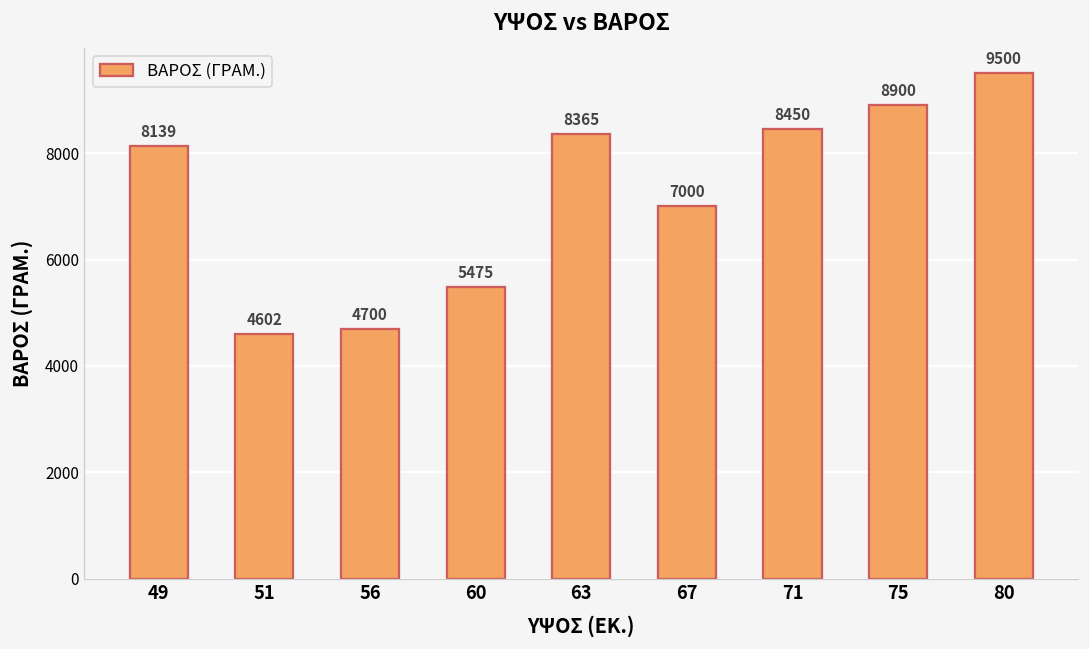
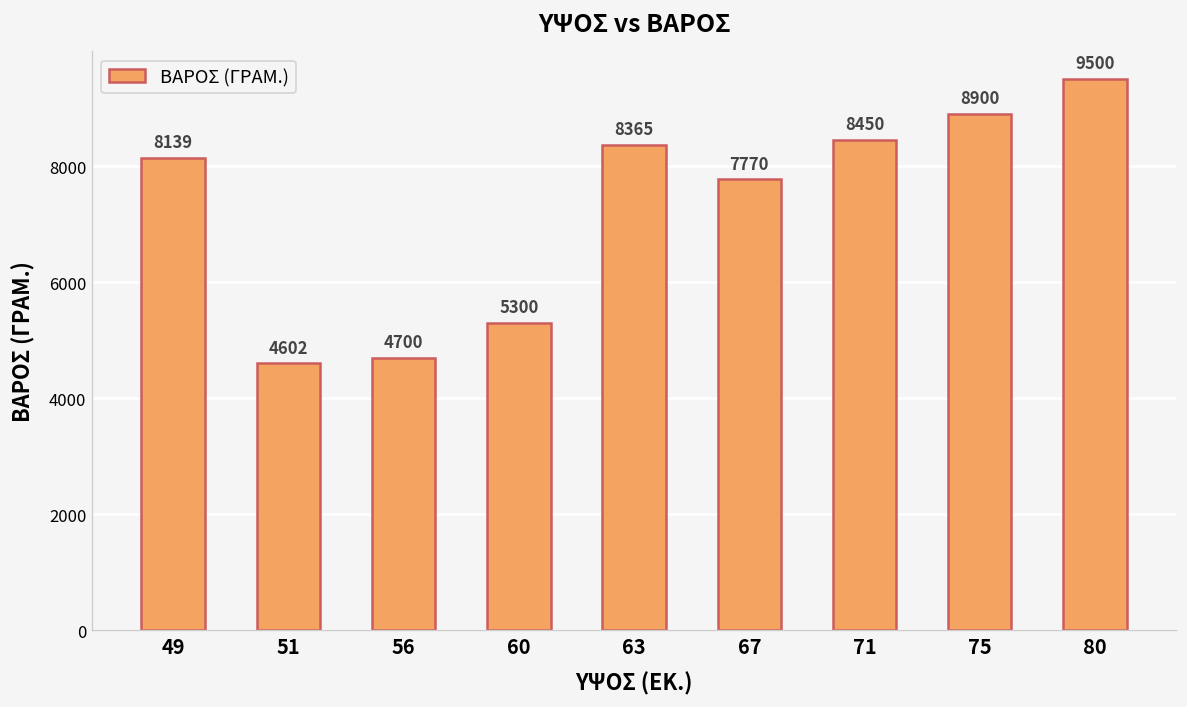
60: 5475 -> 5300
67: 7000 -> 7770
